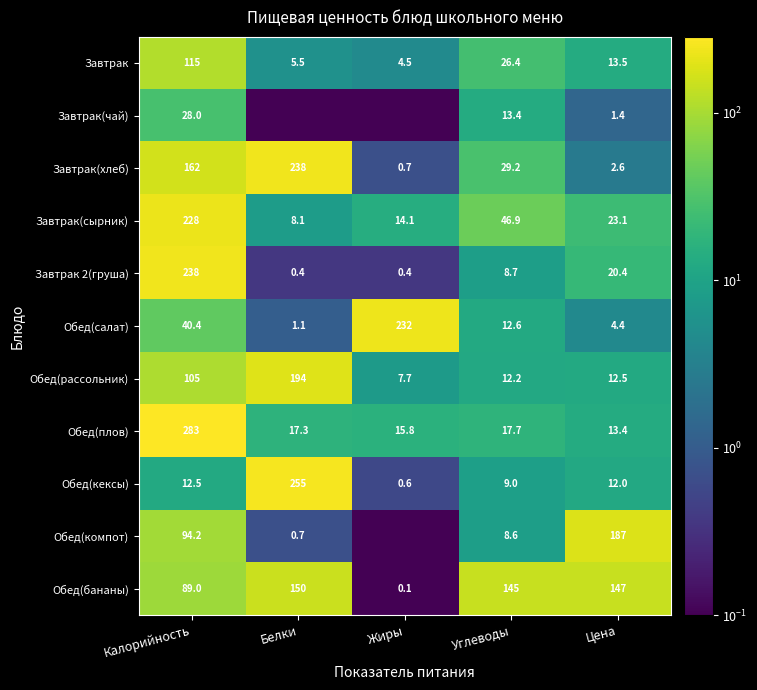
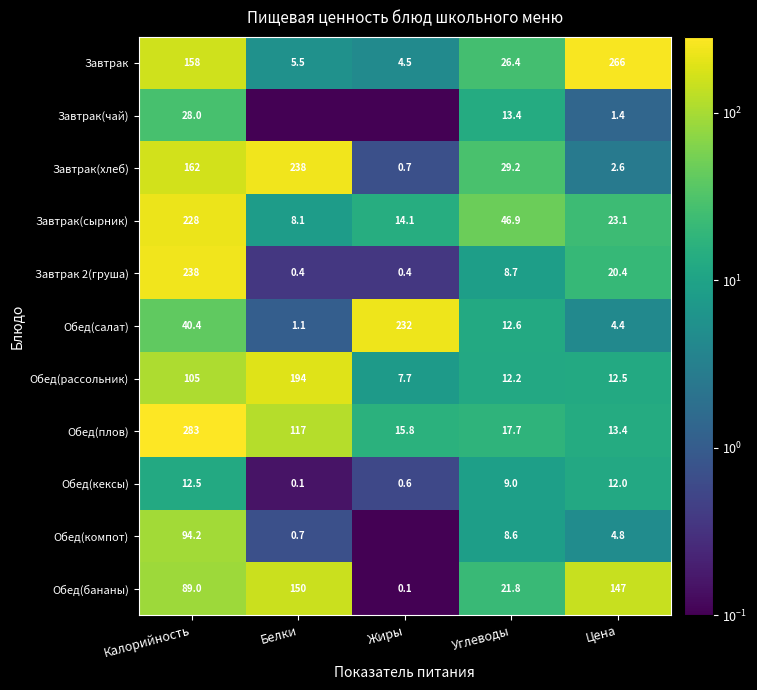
Завтрак, Калорийность: 115 -> 158
Завтрак, Цена: 13.5 -> 266
Обед(плов), Белки: 17.3 -> 117
Обед(кексы), Белки: 255 -> 0.1
Обед(компот), Цена: 187 -> 4.8
Обед(бананы), Углеводы: 145 -> 21.8
